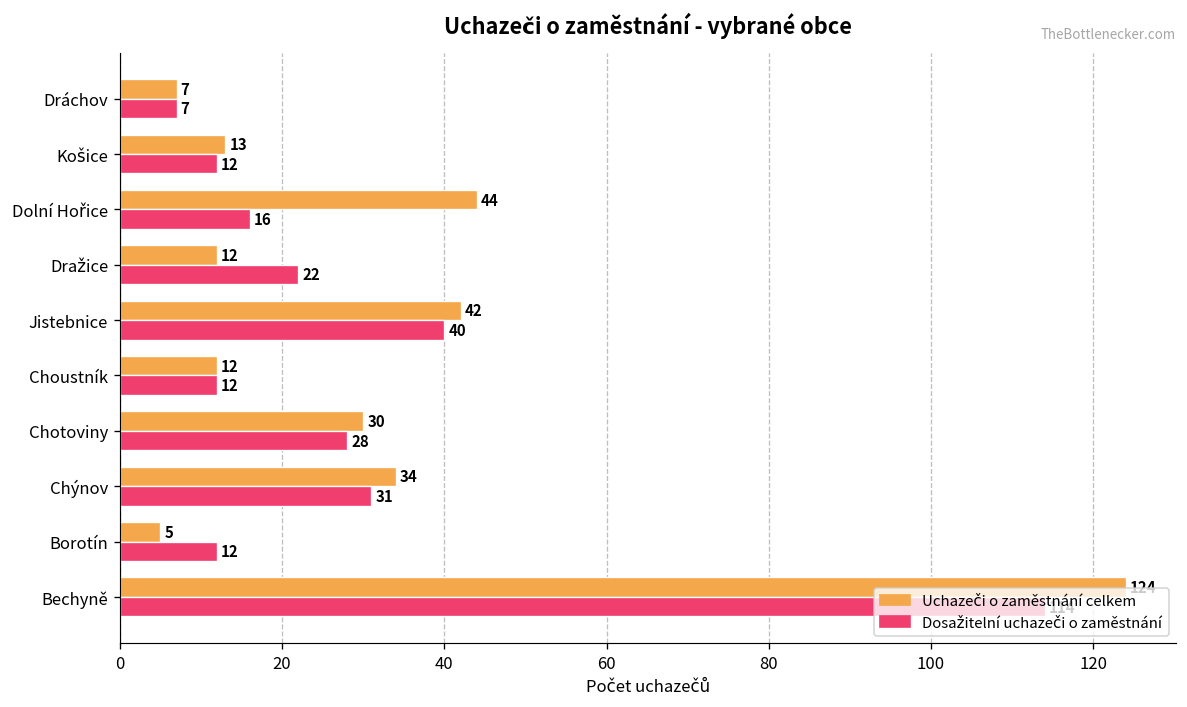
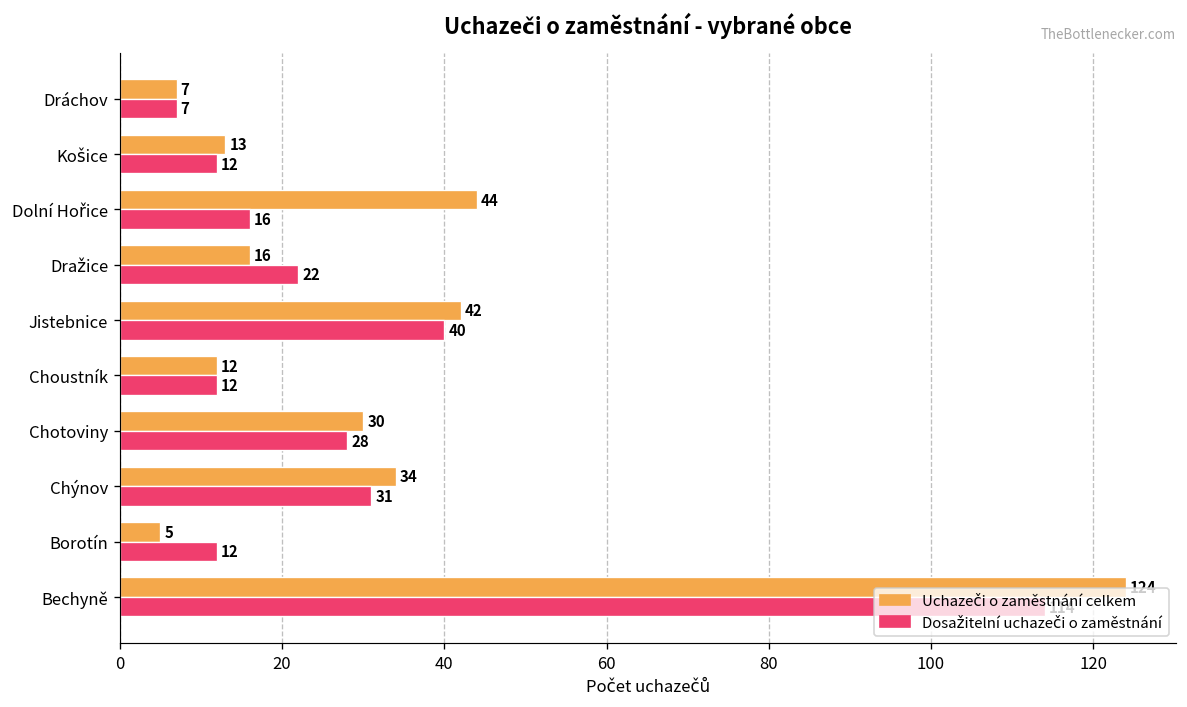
Uchazeči o zaměstnání celkem, Dražice: 12 -> 16
